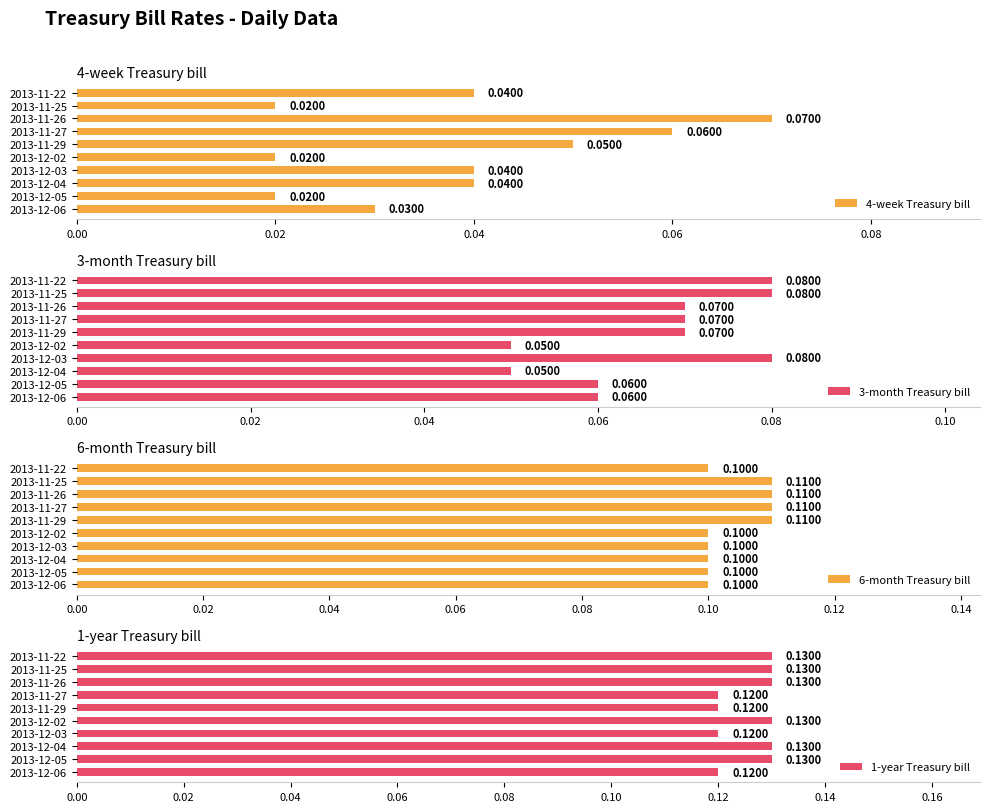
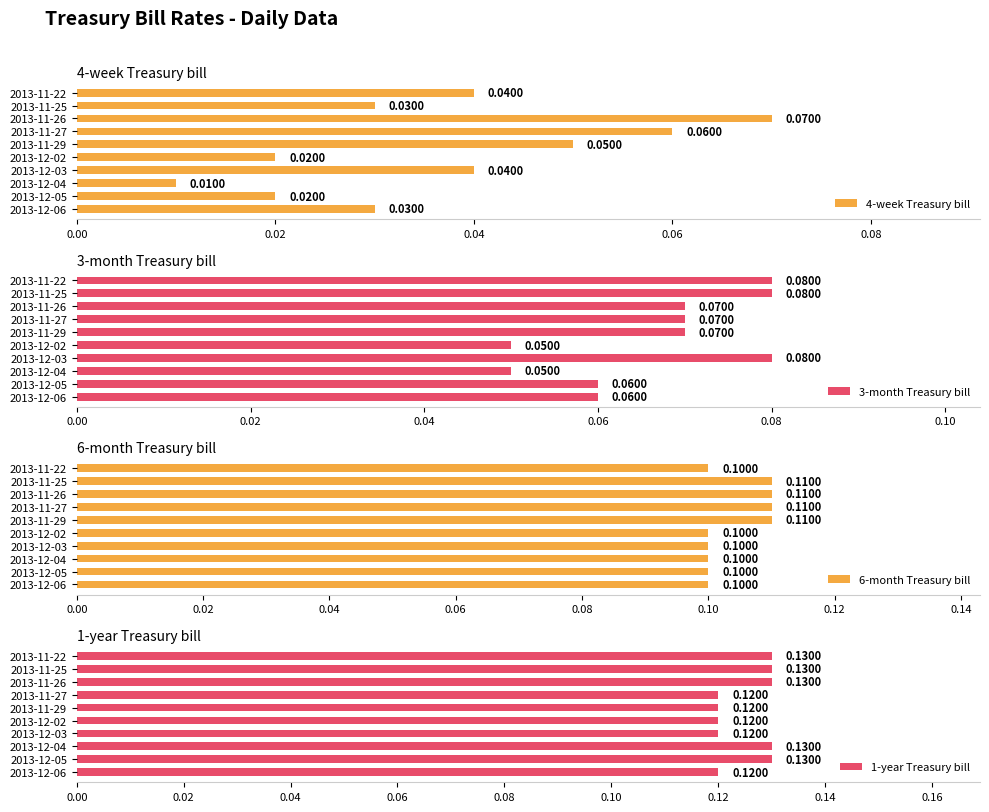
4-week Treasury bill, 2013-11-25: 0.0200 -> 0.0300
4-week Treasury bill, 2013-12-04: 0.0400 -> 0.0100
1-year Treasury bill, 2013-12-02: 0.1300 -> 0.1200
